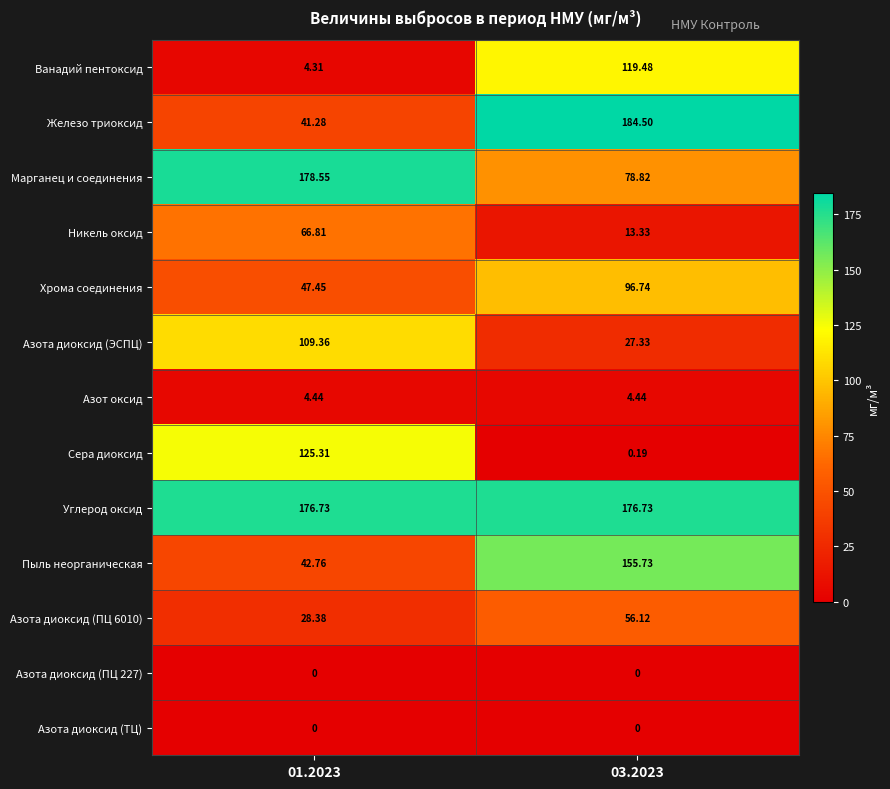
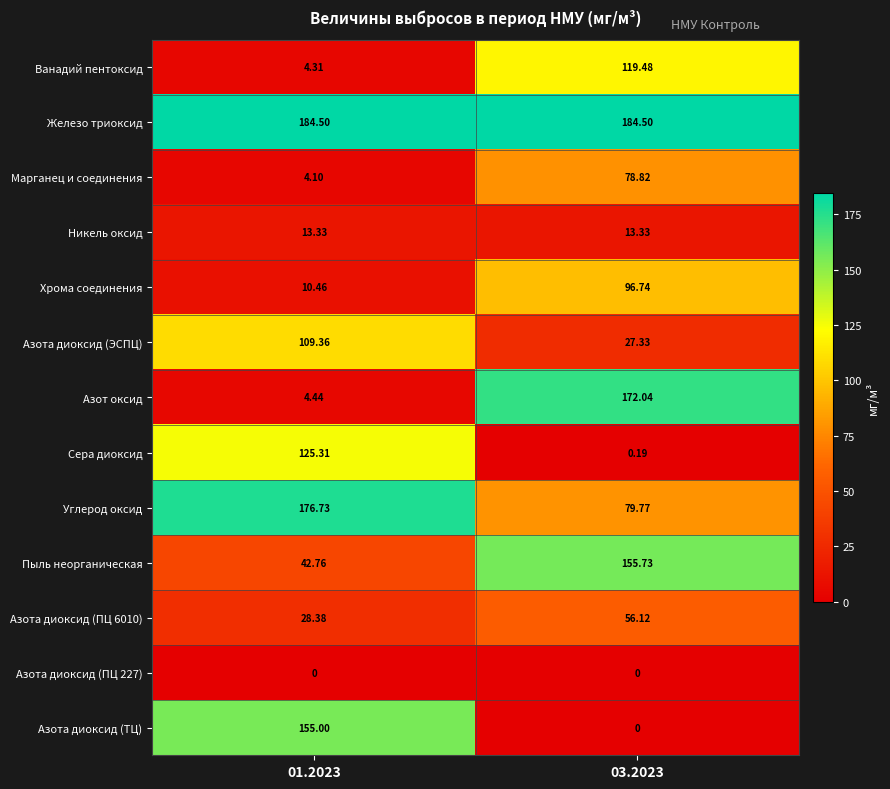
Железо триоксид, 01.2023: 41.28 -> 184.50
Марганец и соединения, 01.2023: 178.55 -> 4.10
Никель оксид, 01.2023: 66.81 -> 13.33
Хрома соединения, 01.2023: 47.45 -> 10.46
Азот оксид, 03.2023: 4.44 -> 172.04
Углерод оксид, 03.2023: 176.73 -> 79.77
Азота диоксид (ТЦ), 01.2023: 0 -> 155.00
